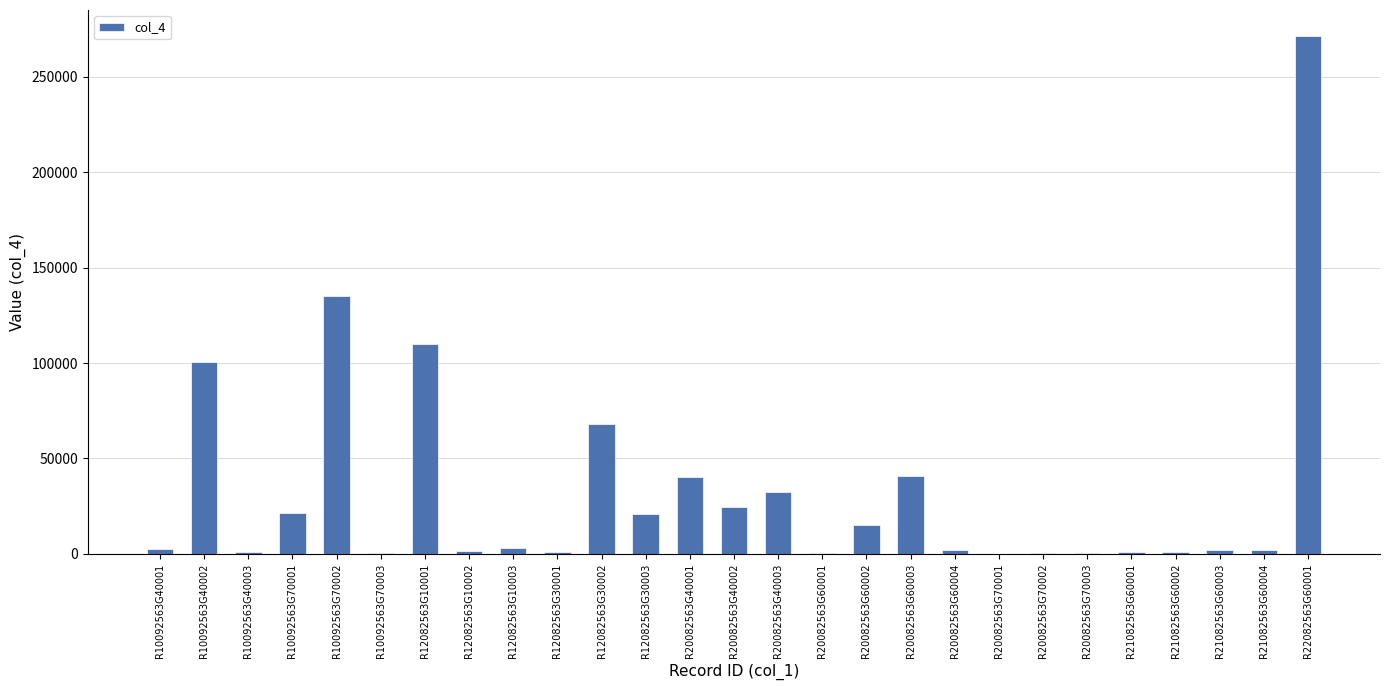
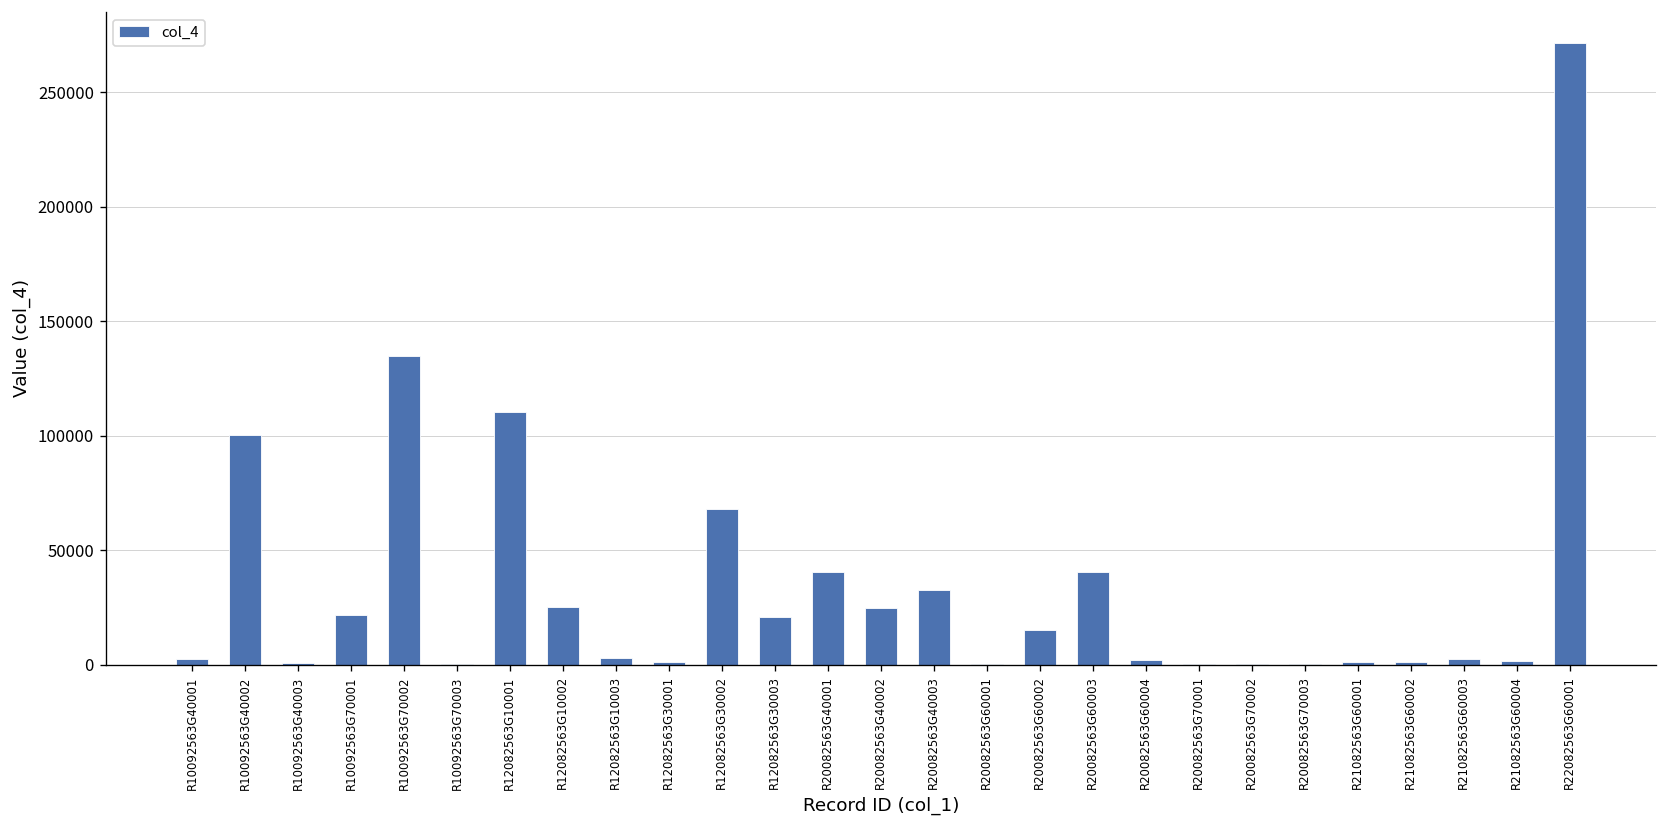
R12082563G10002: 2000 -> 25000
